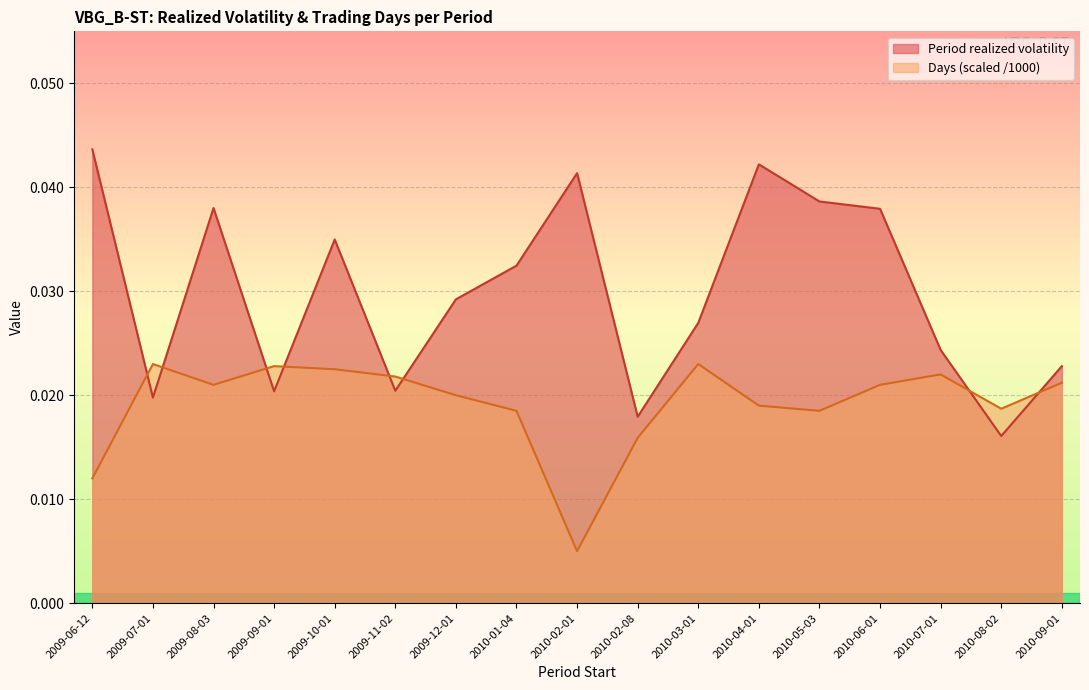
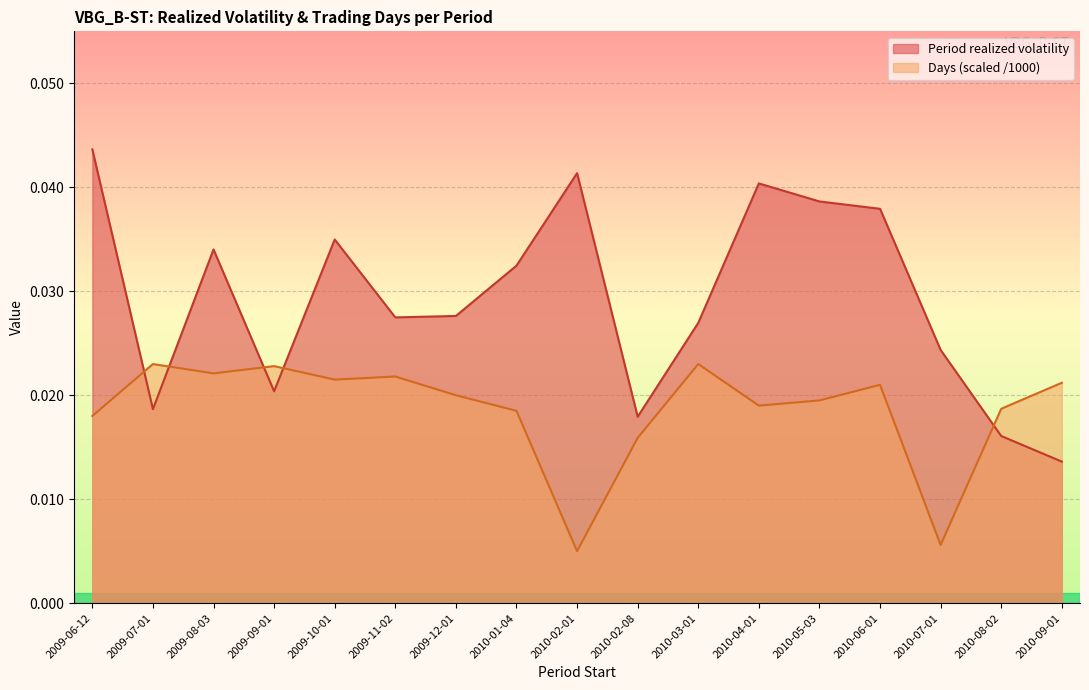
Days (scaled /1000), 2009-06-12: 0.0120 -> 0.0180
Period realized volatility, 2009-07-01: 0.0198 -> 0.0187
Period realized volatility, 2009-08-03: 0.0380 -> 0.0340
Days (scaled /1000), 2009-08-03: 0.0210 -> 0.0221
Days (scaled /1000), 2009-10-01: 0.0225 -> 0.0215
Period realized volatility, 2009-11-02: 0.0204 -> 0.0275
Period realized volatility, 2009-12-01: 0.0292 -> 0.0276
Period realized volatility, 2010-04-01: 0.0422 -> 0.0404
Days (scaled /1000), 2010-05-03: 0.0185 -> 0.0195
Days (scaled /1000), 2010-07-01: 0.0220 -> 0.0056
Period realized volatility, 2010-09-01: 0.0228 -> 0.0136
